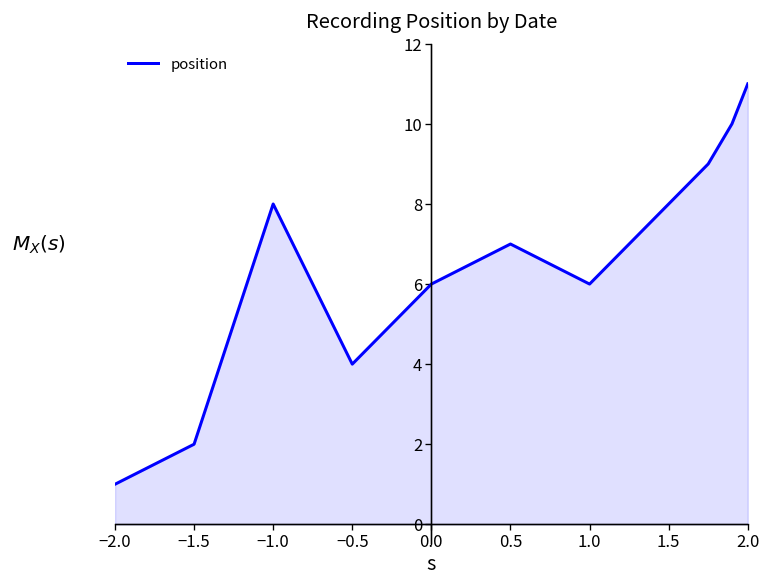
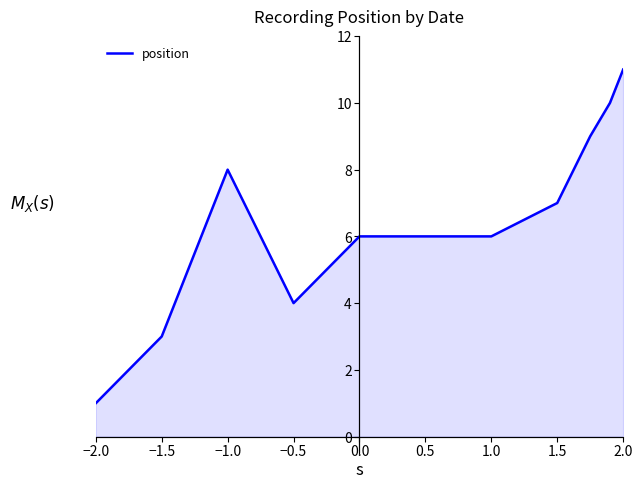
−1.5: 2 -> 3
0.5: 7 -> 6
1.5: 8 -> 7
